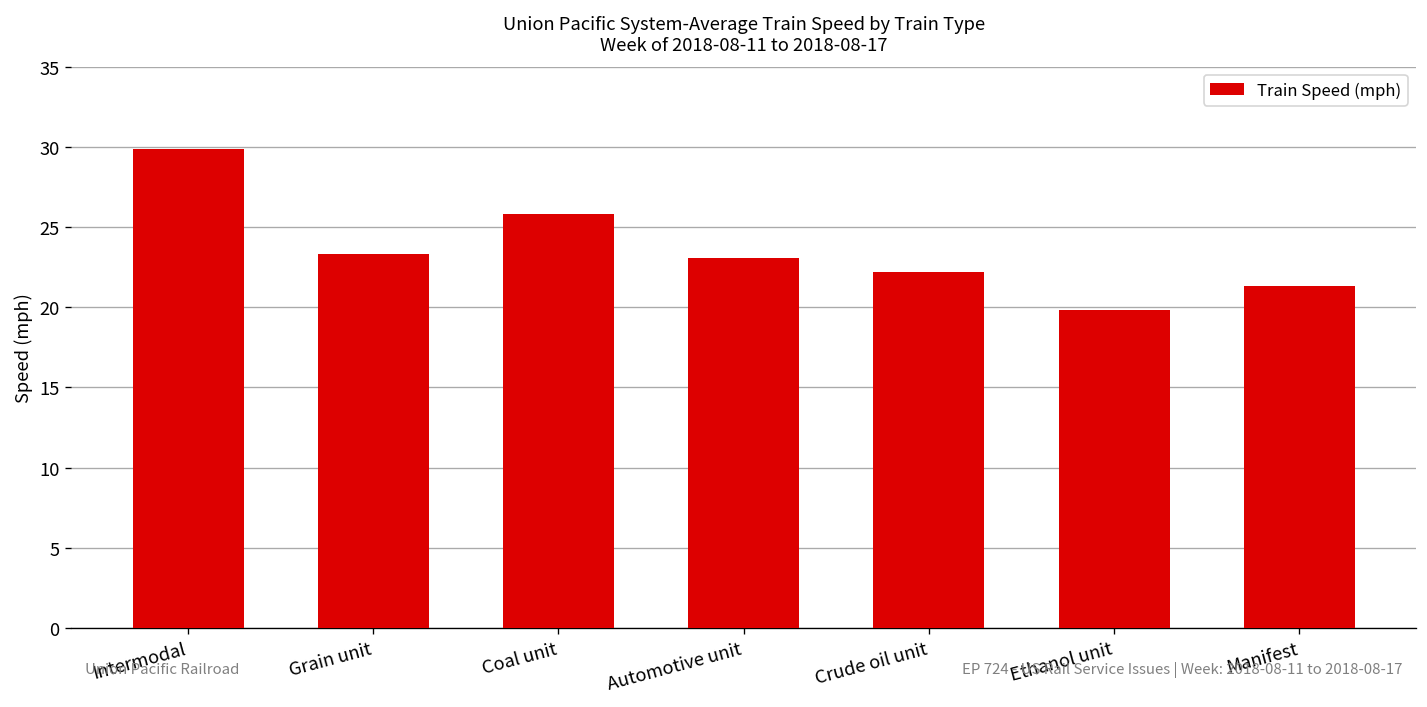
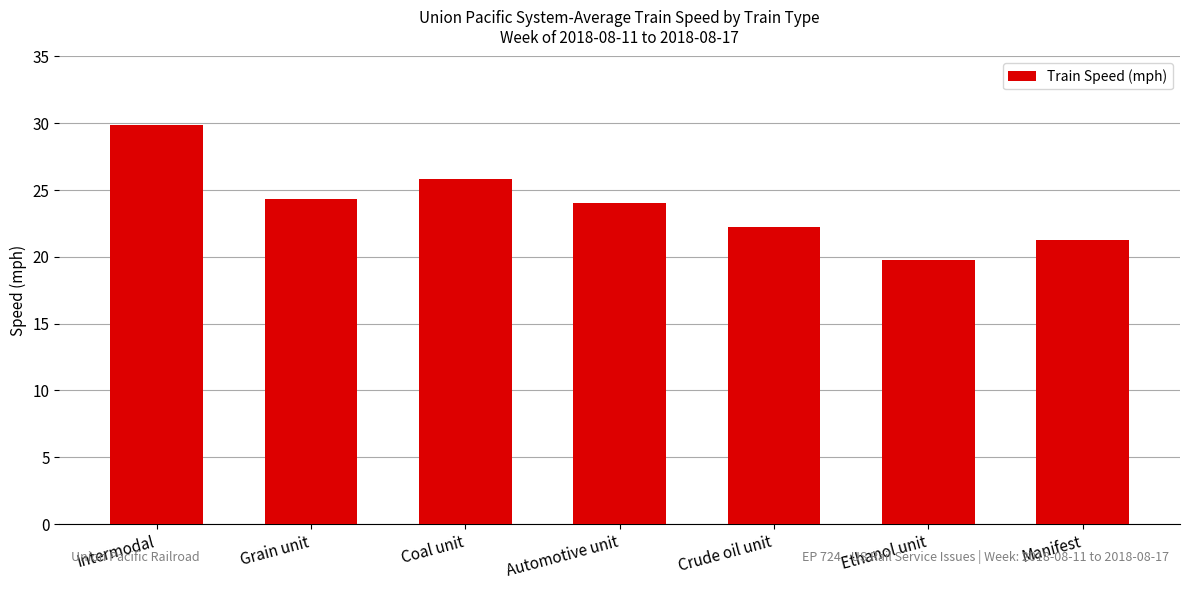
Grain unit: 23.3 -> 24.3
Automotive unit: 23.1 -> 24.0
